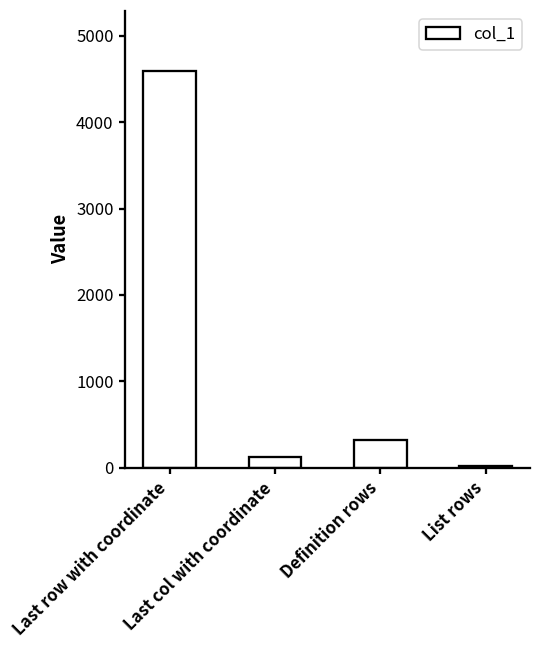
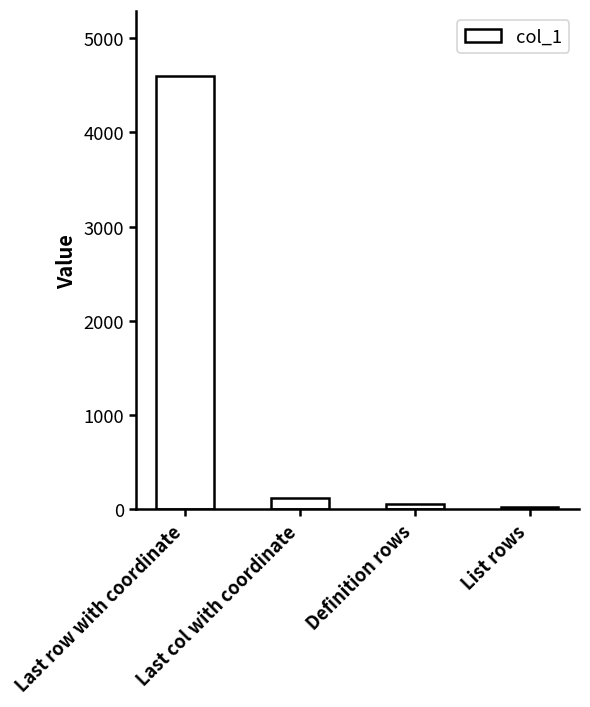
Definition rows: 300 -> 100
